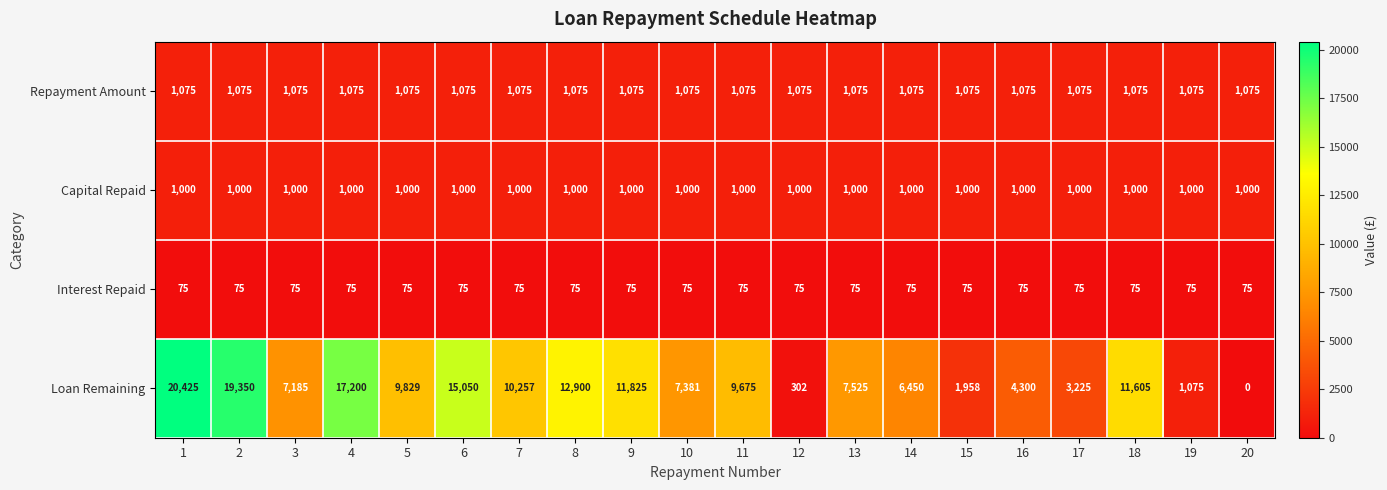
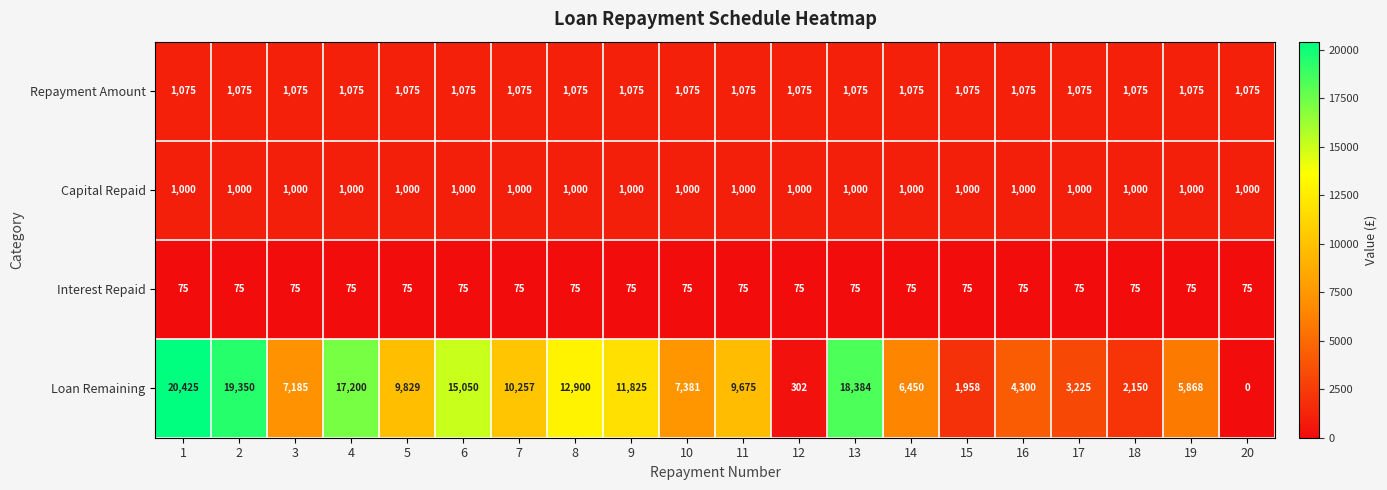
Loan Remaining, 13: 7,525 -> 18,384
Loan Remaining, 18: 11,605 -> 2,150
Loan Remaining, 19: 1,075 -> 5,868
